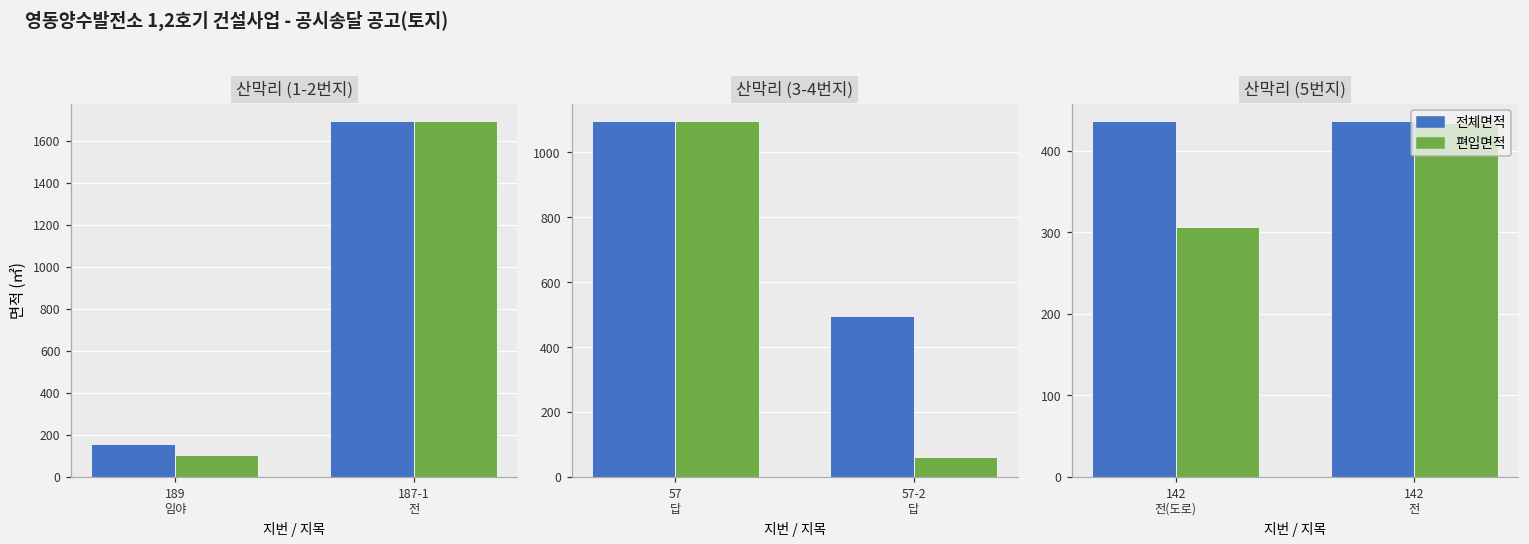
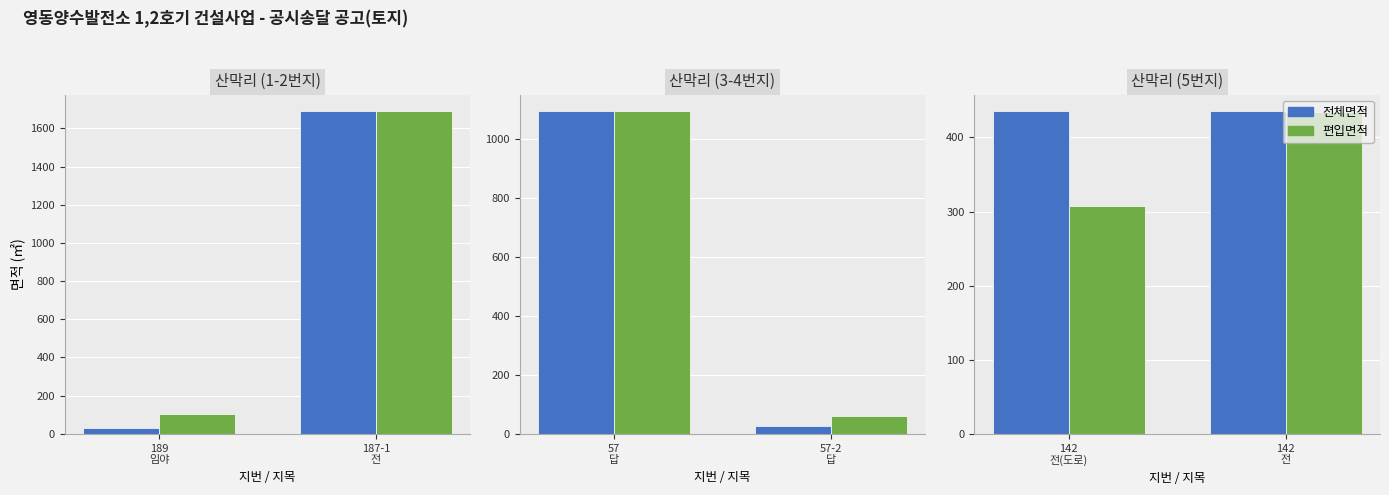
산막리 (1-2번지), 전체면적, 189 임야: 160 -> 30
산막리 (3-4번지), 전체면적, 57-2 답: 500 -> 30
